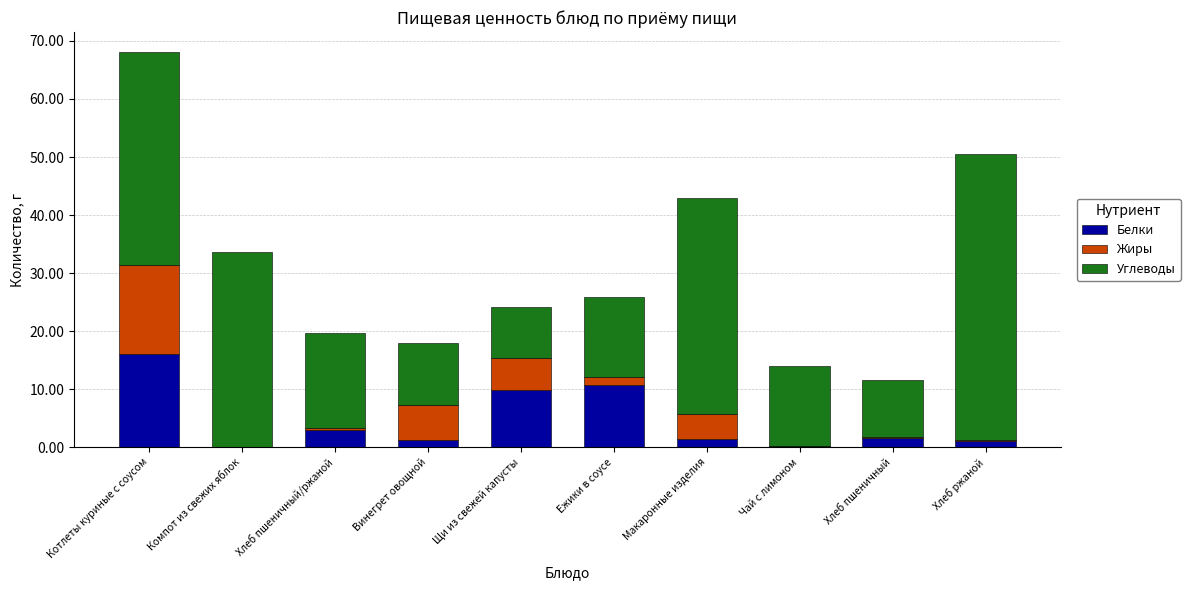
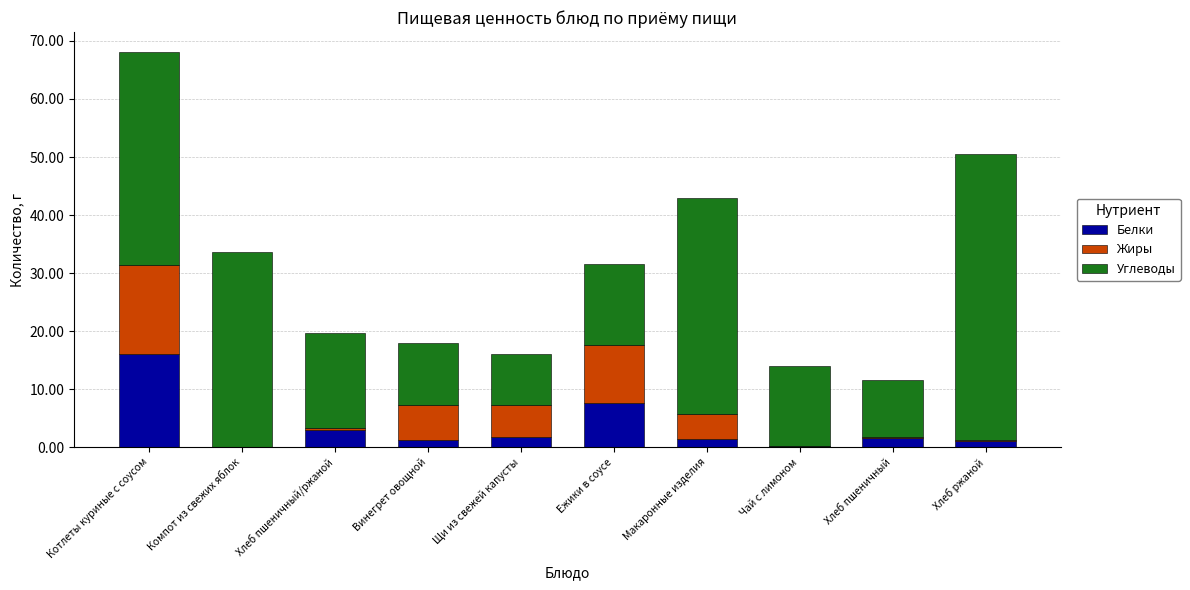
Белки, Щи из свежей капусты: 10 -> 2
Белки, Ежики в соусе: 11 -> 8
Жиры, Ежики в соусе: 1 -> 10
